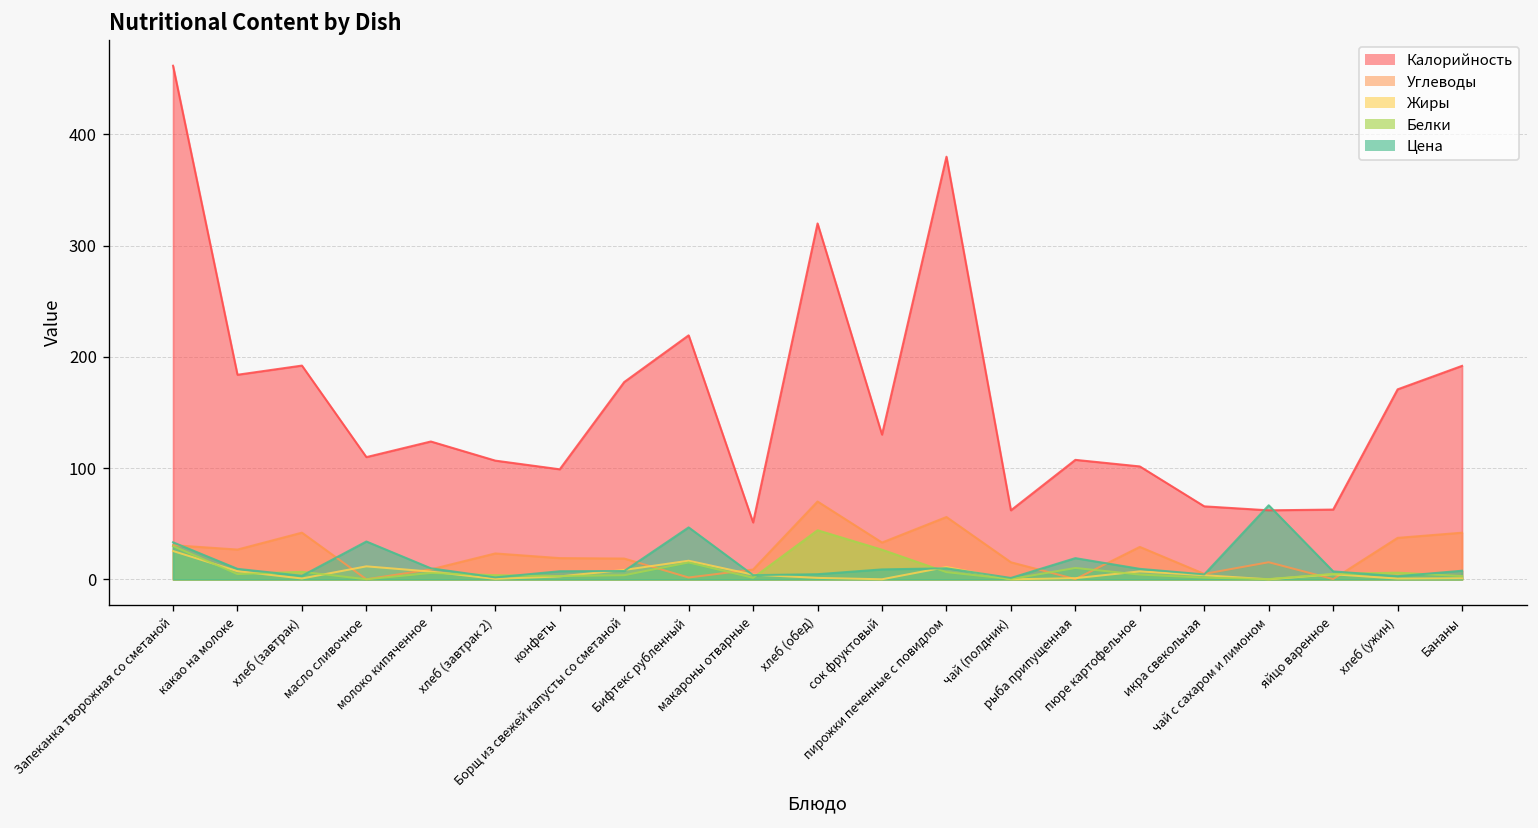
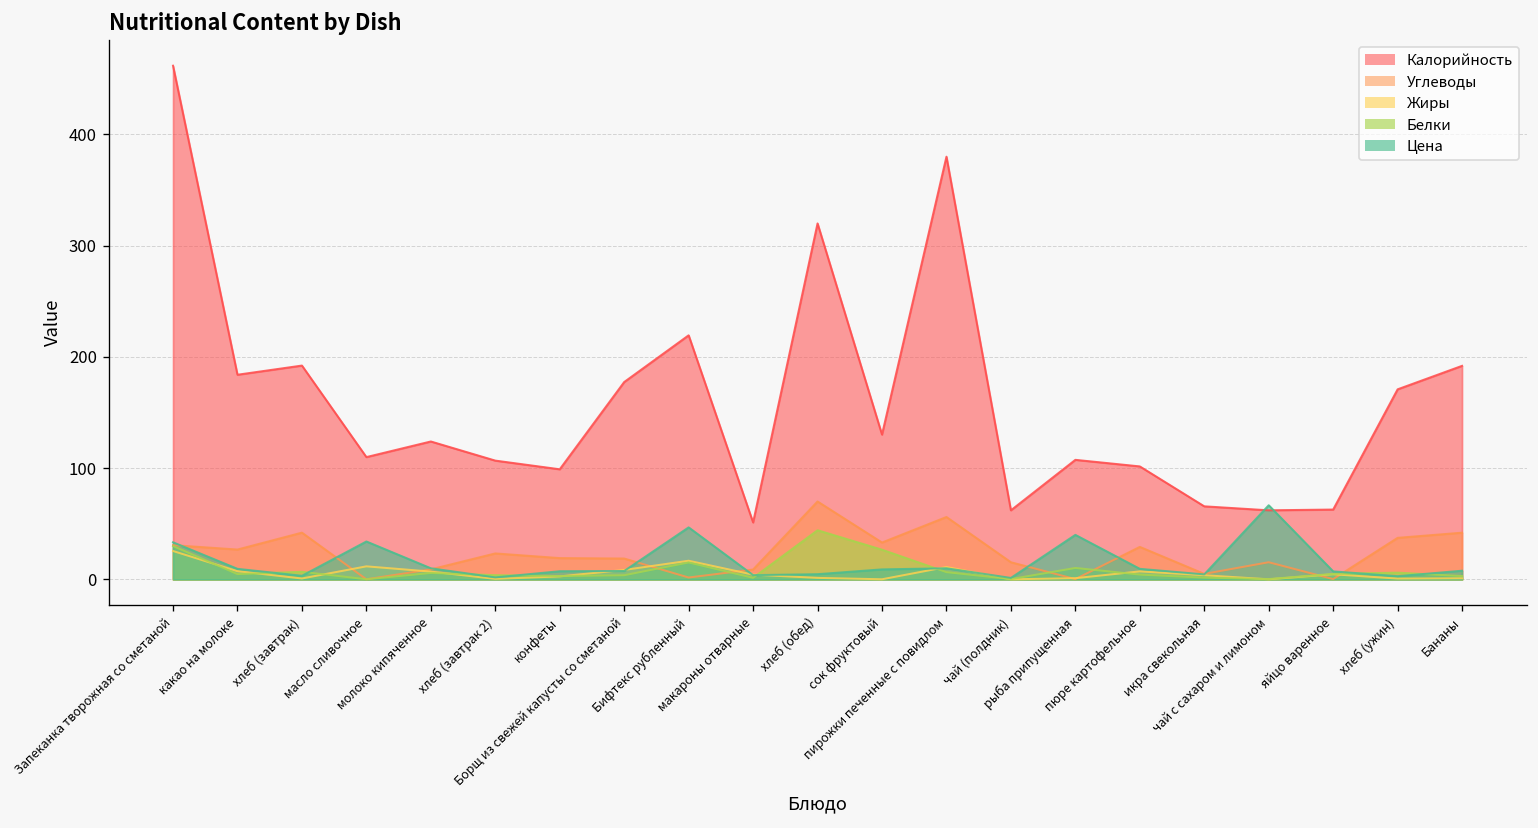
Цена, рыба припущенная: 20 -> 40
